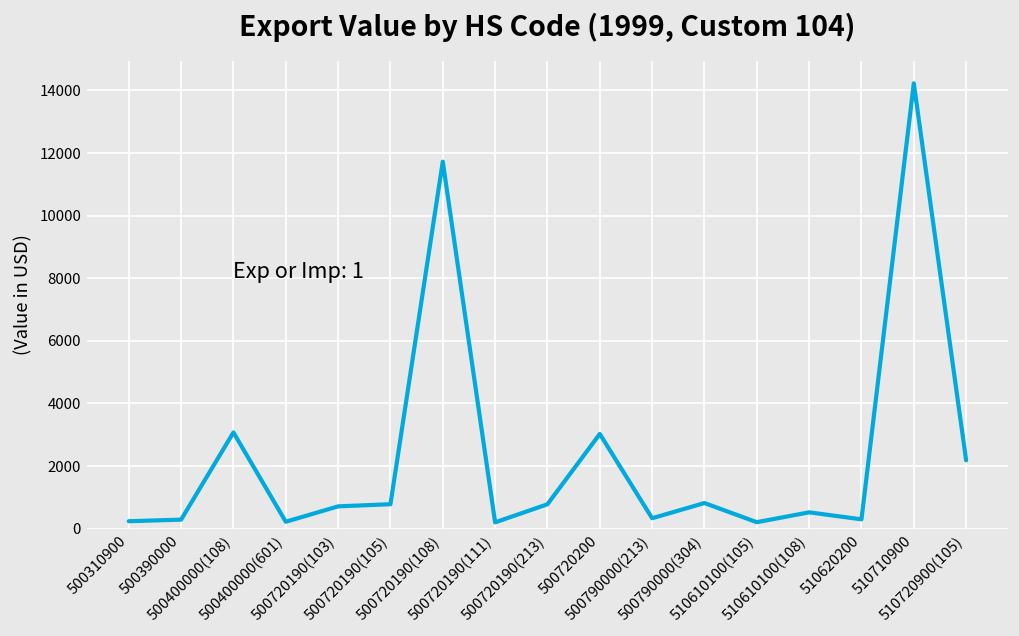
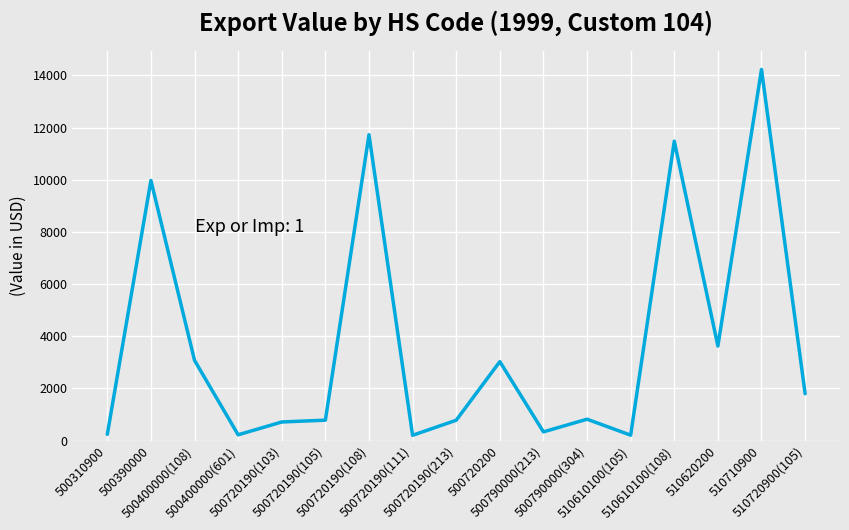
500390000: 300 -> 10000
510610100(108): 500 -> 11500
510620200: 300 -> 3600
510720900(105): 2200 -> 1800
